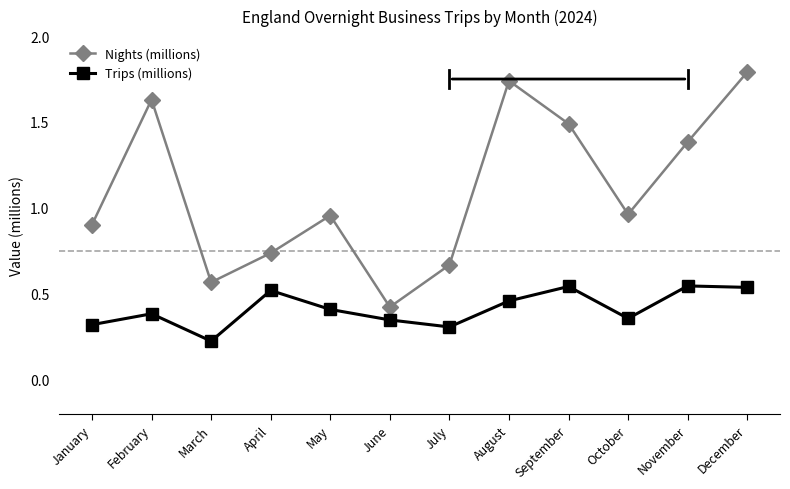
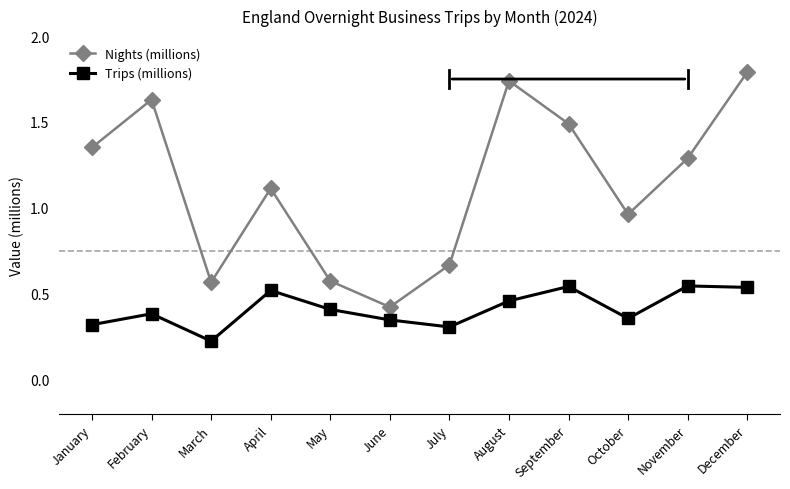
Nights (millions), January: 0.90 -> 1.35
Nights (millions), April: 0.74 -> 1.11
Nights (millions), May: 0.95 -> 0.57
Nights (millions), November: 1.38 -> 1.29
